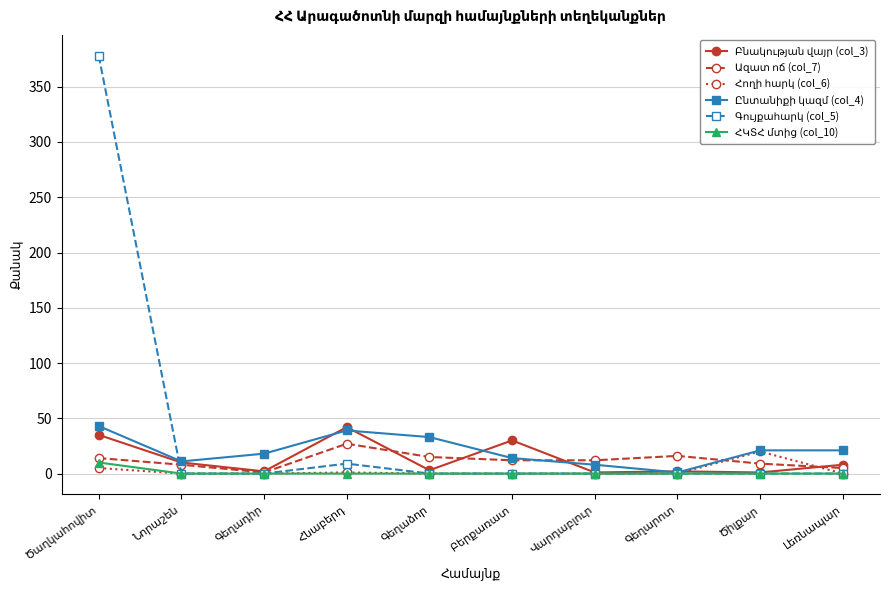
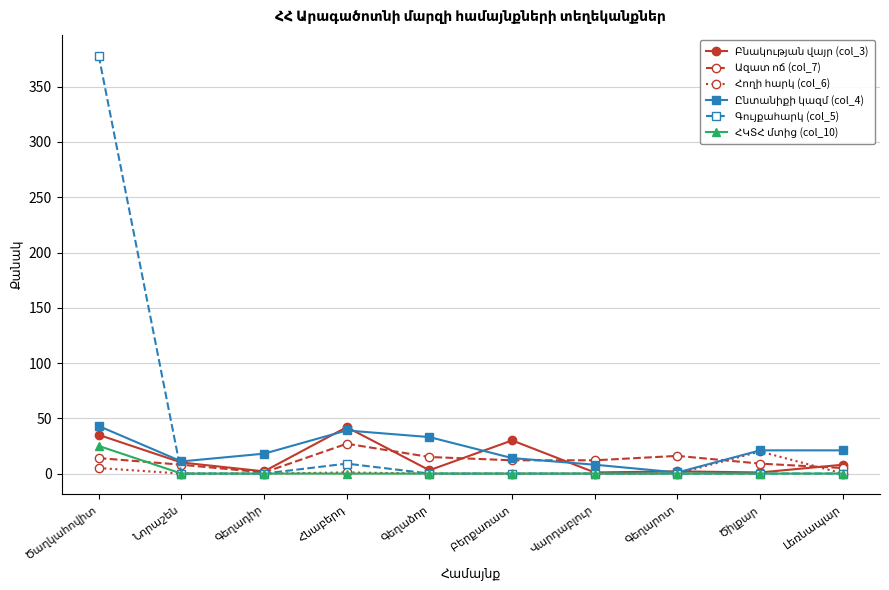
ՀԿՏՀ մտից (col_10), Ծաղկահովիտ: 10 -> 25
